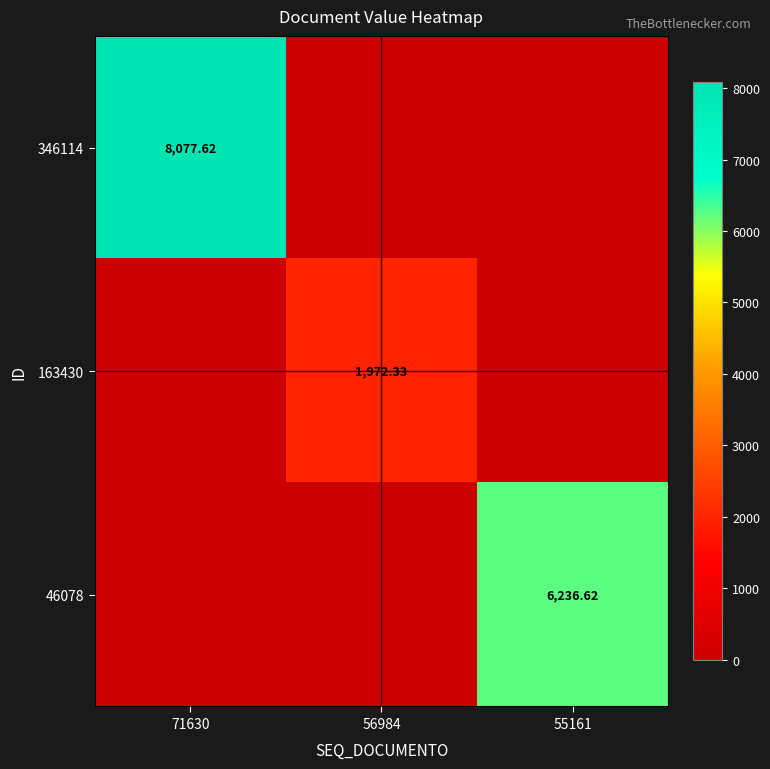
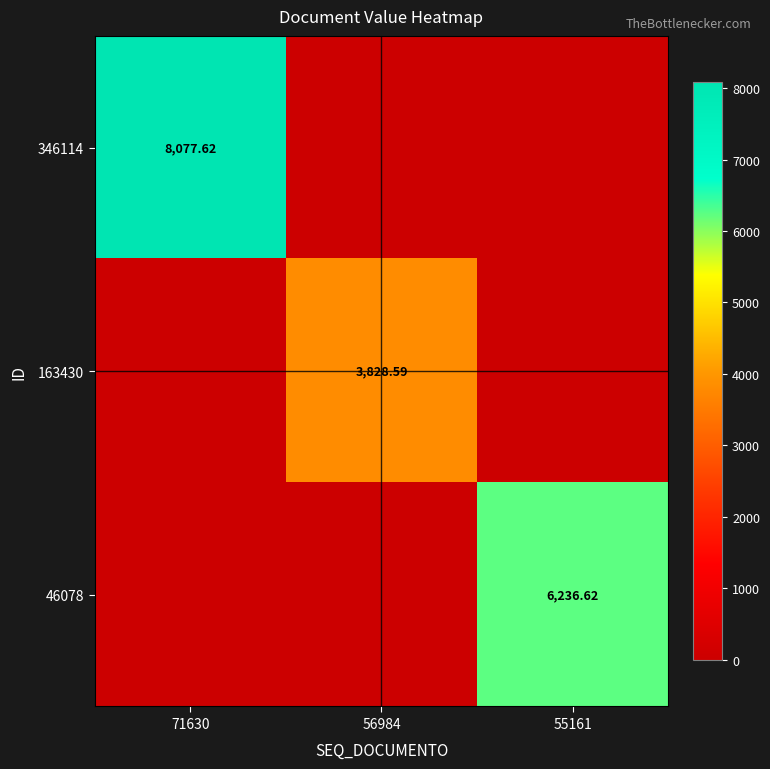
163430, 56984: 1,972.33 -> 3,828.59
